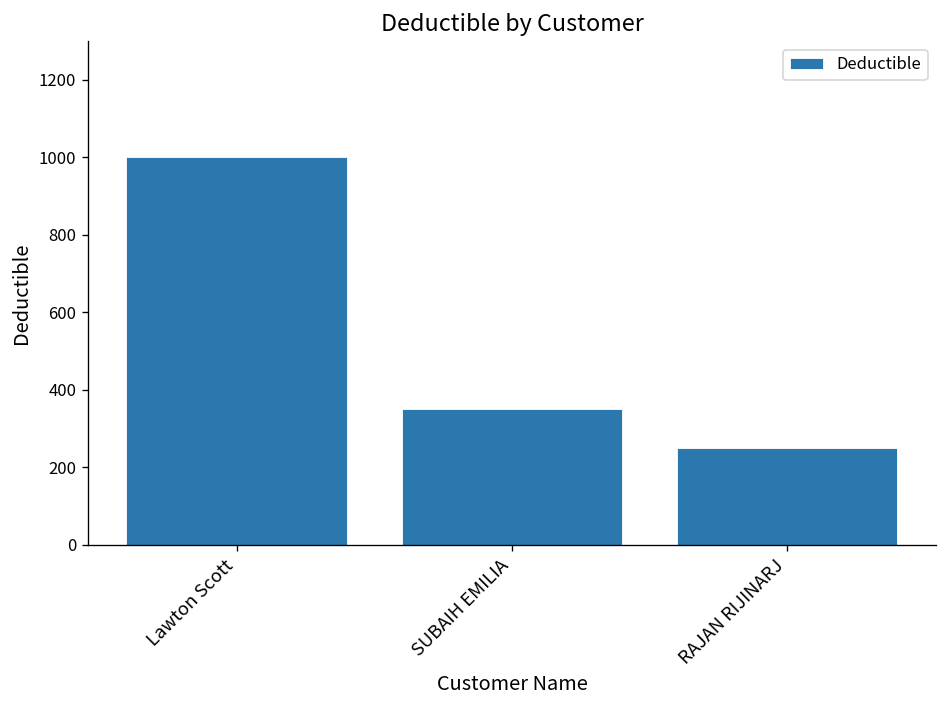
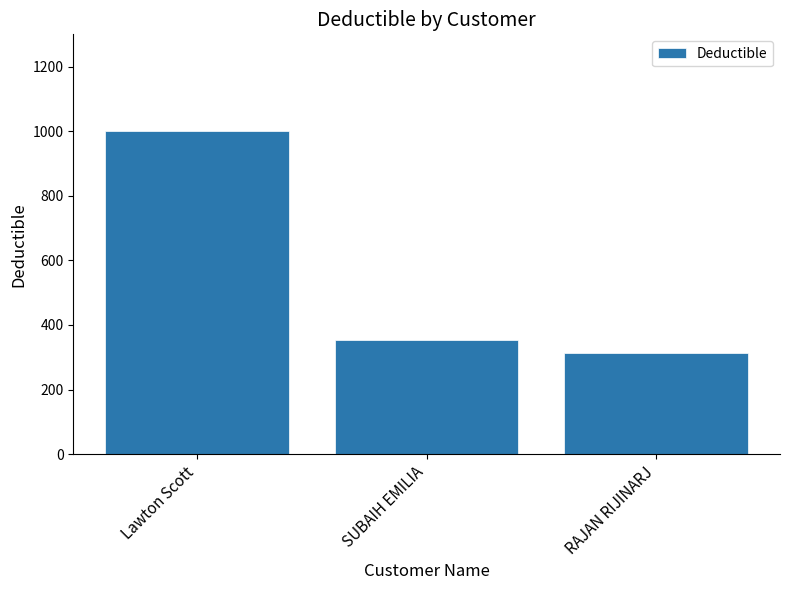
RAJAN RIJINARJ: 250 -> 310
